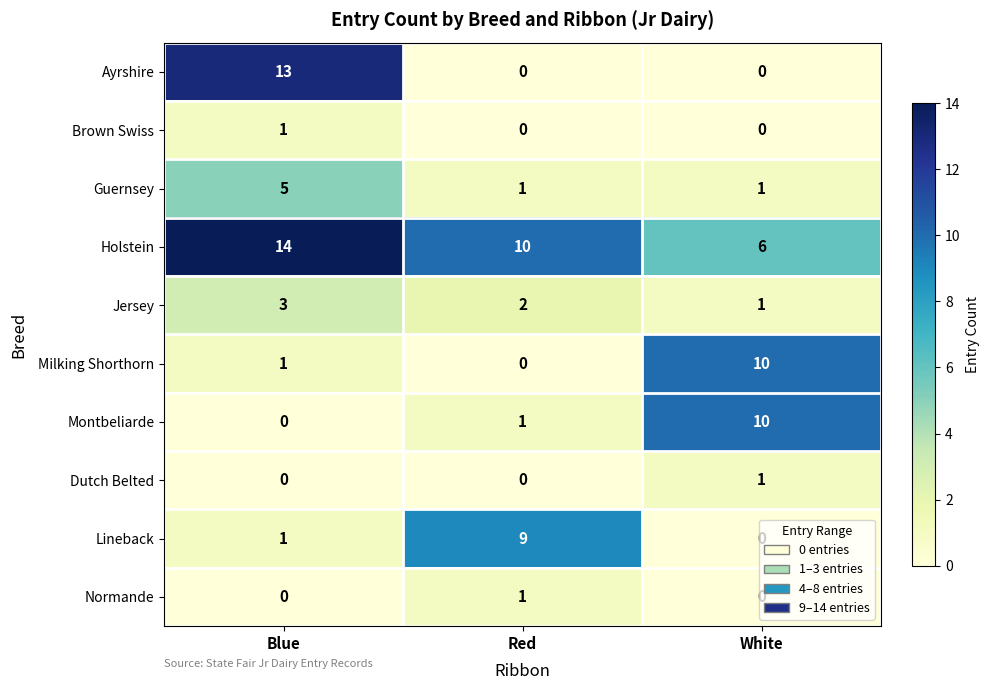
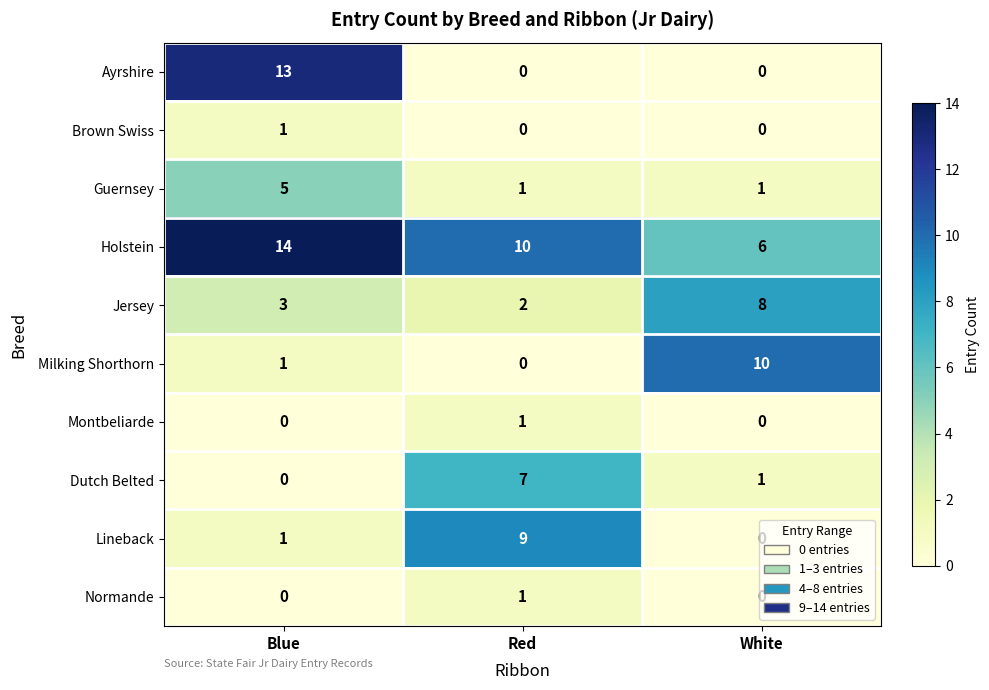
Jersey, White: 1 -> 8
Montbeliarde, White: 10 -> 0
Dutch Belted, Red: 0 -> 7
